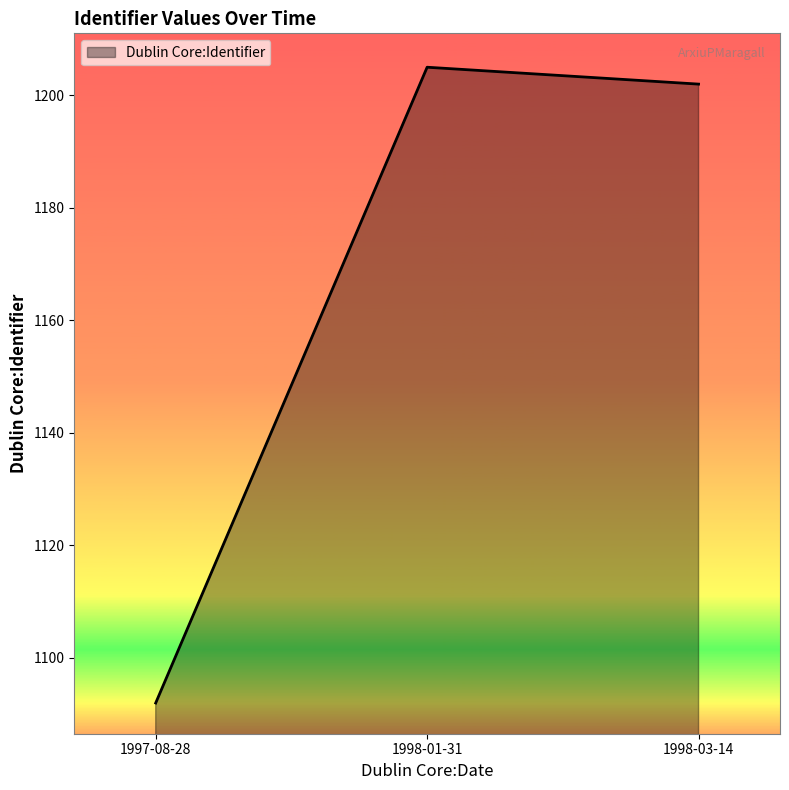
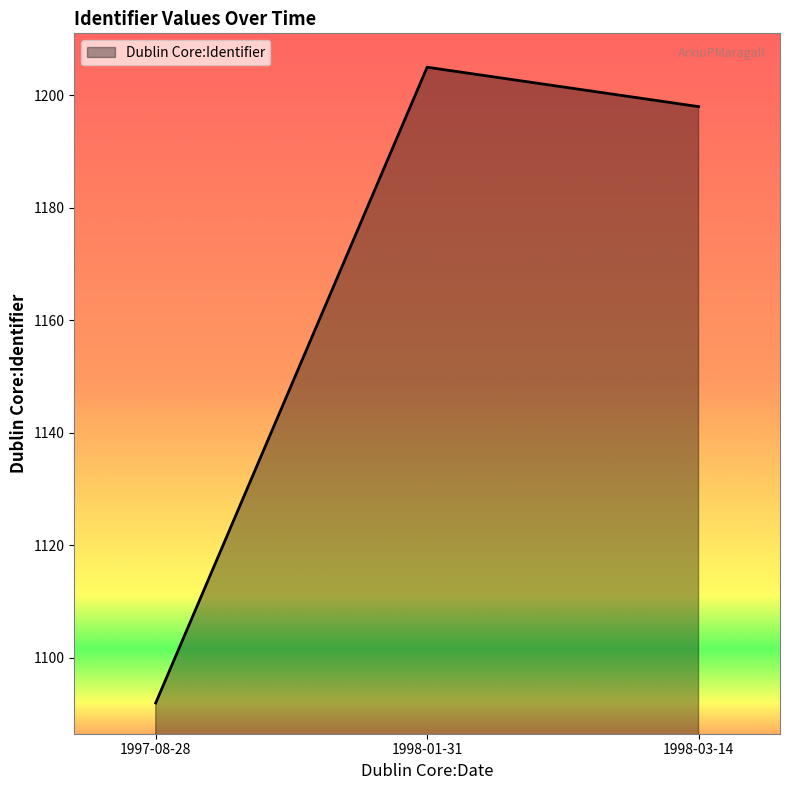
1998-03-14: 1202 -> 1198
